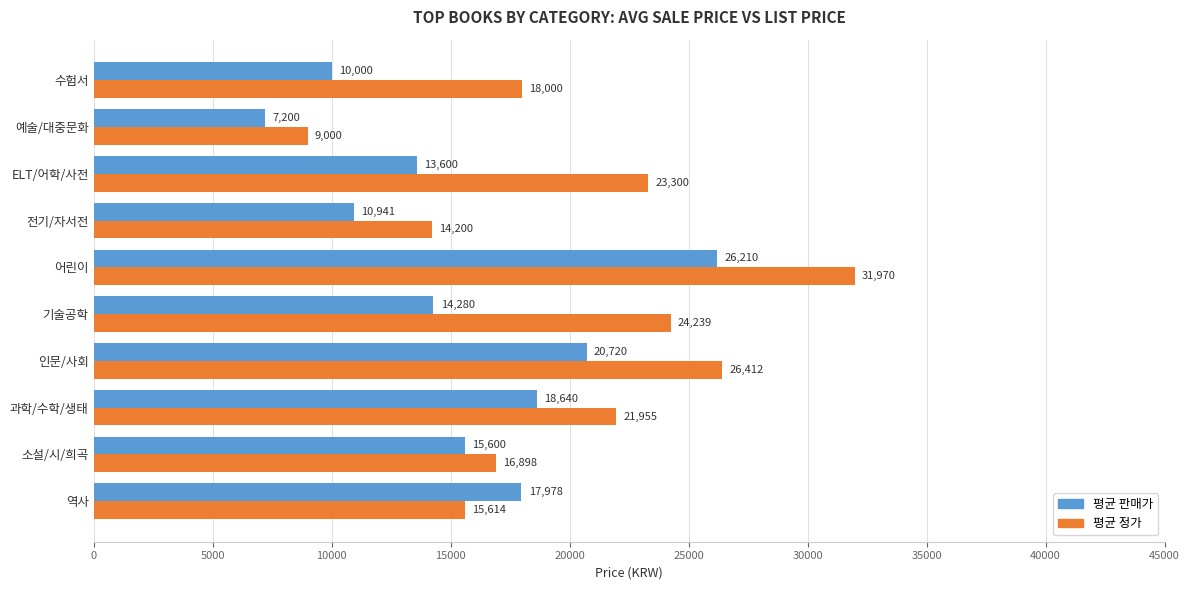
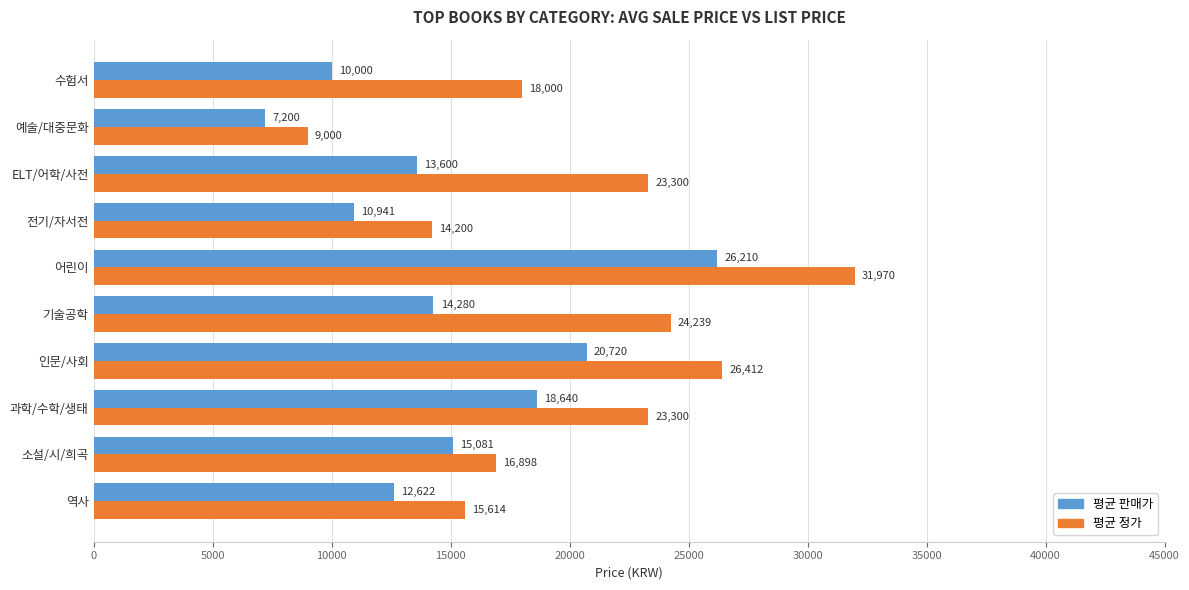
평균 정가, 과학/수학/생태: 21,955 -> 23,300
평균 판매가, 소설/시/희곡: 15,600 -> 15,081
평균 판매가, 역사: 17,978 -> 12,622
